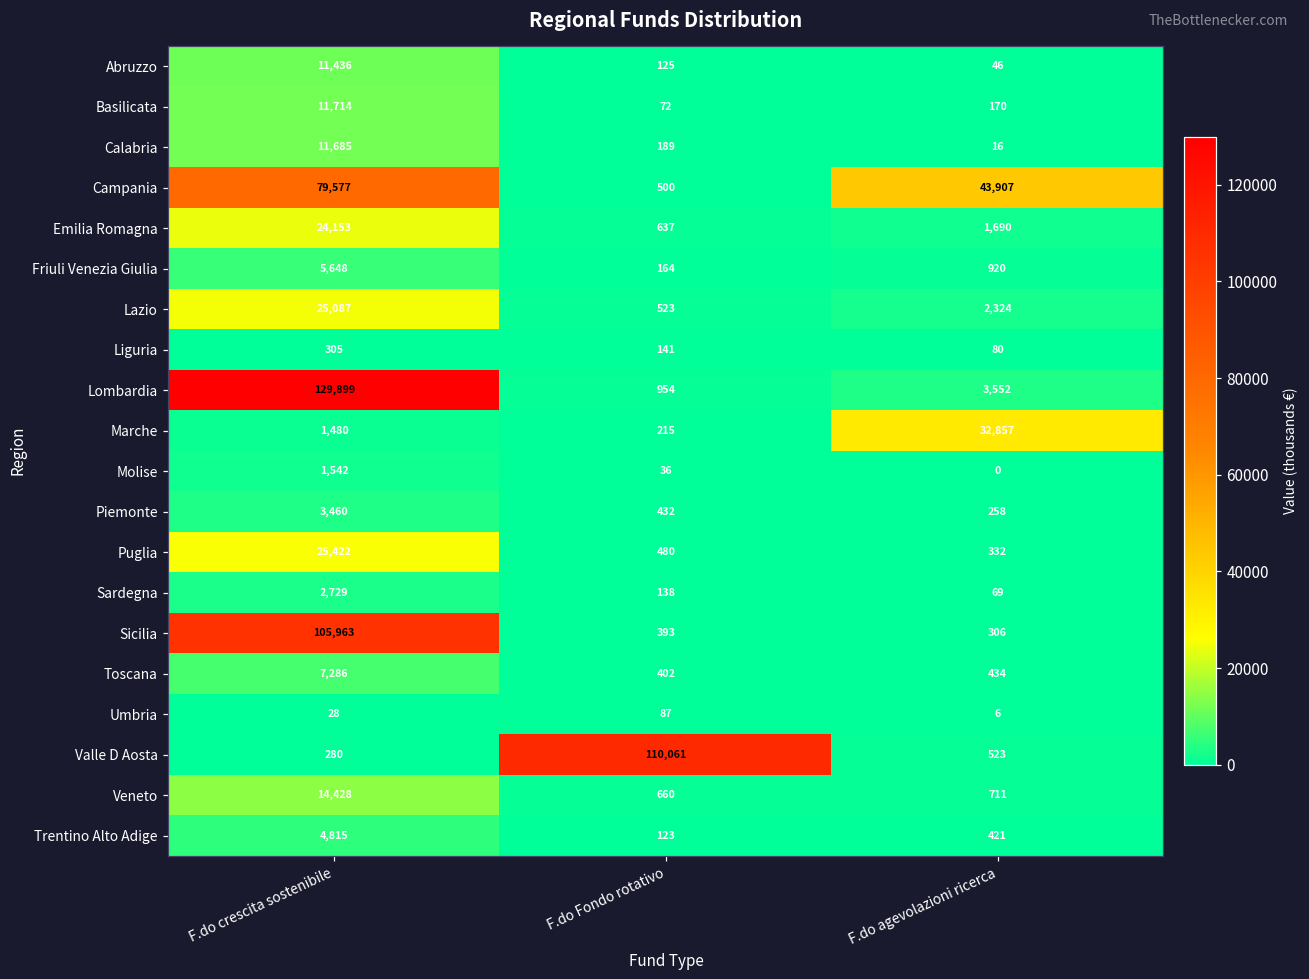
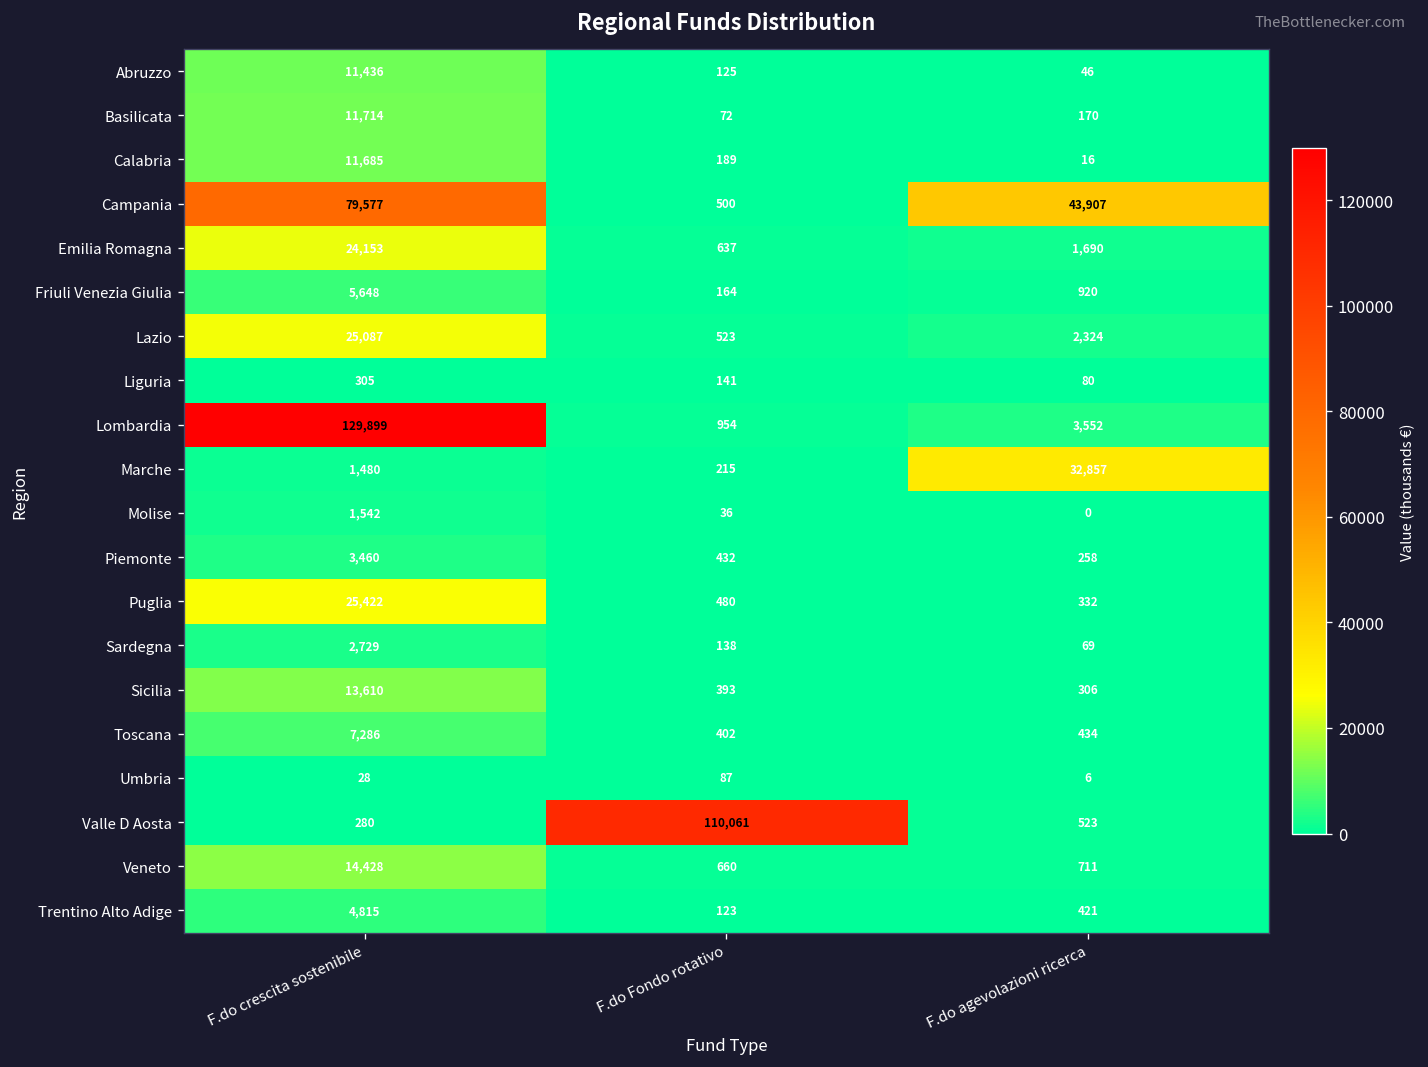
Sicilia, F.do crescita sostenibile: 105,963 -> 13,610
